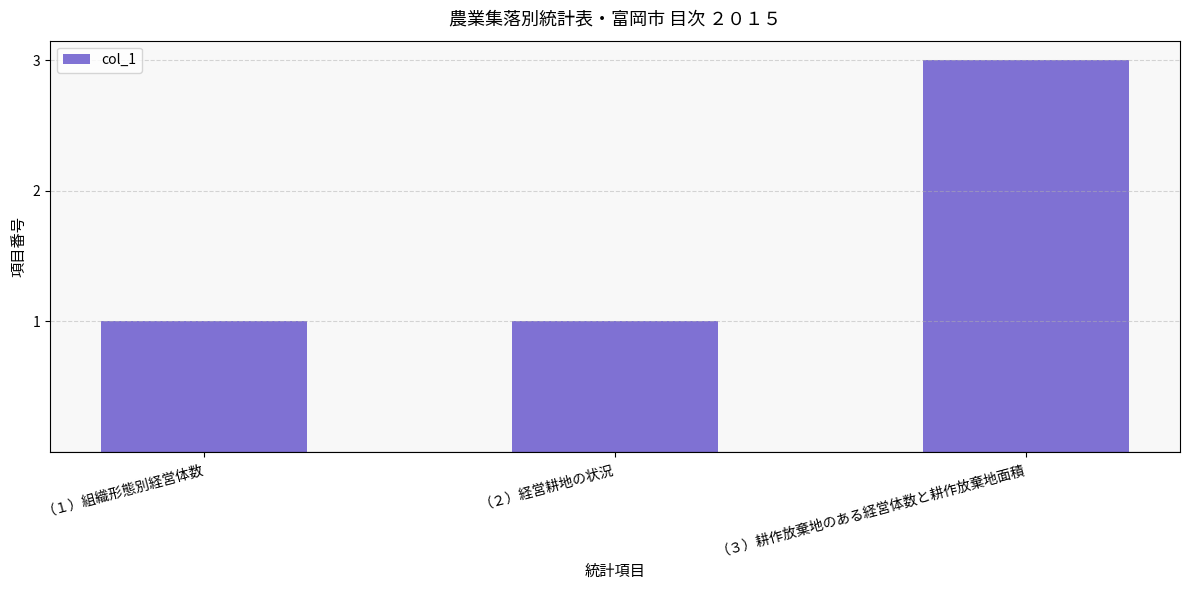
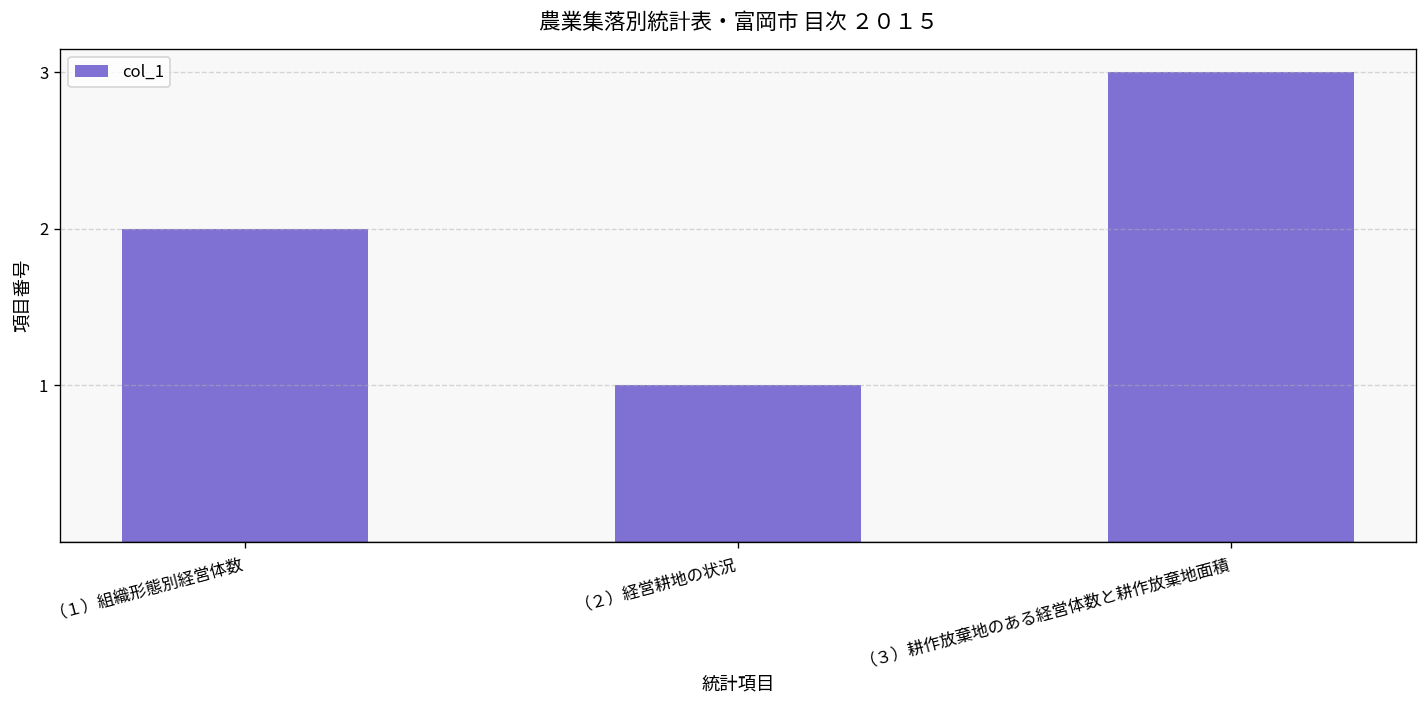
（１）組織形態別経営体数: 1 -> 2
